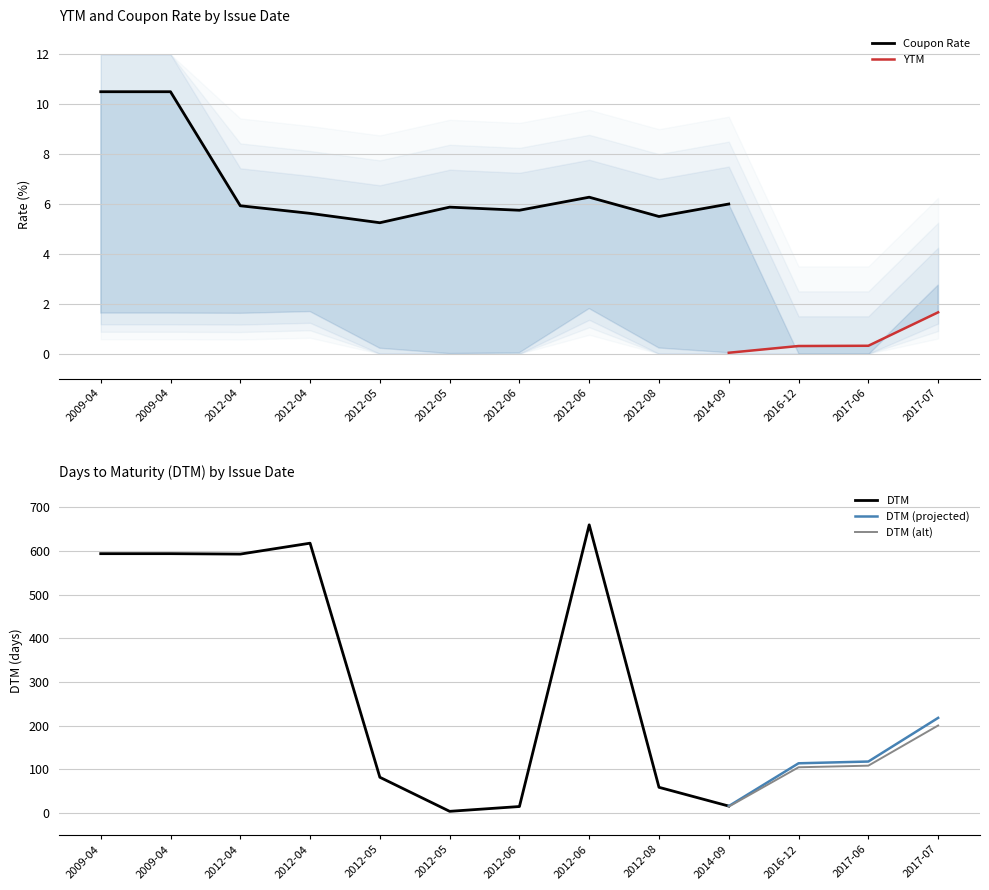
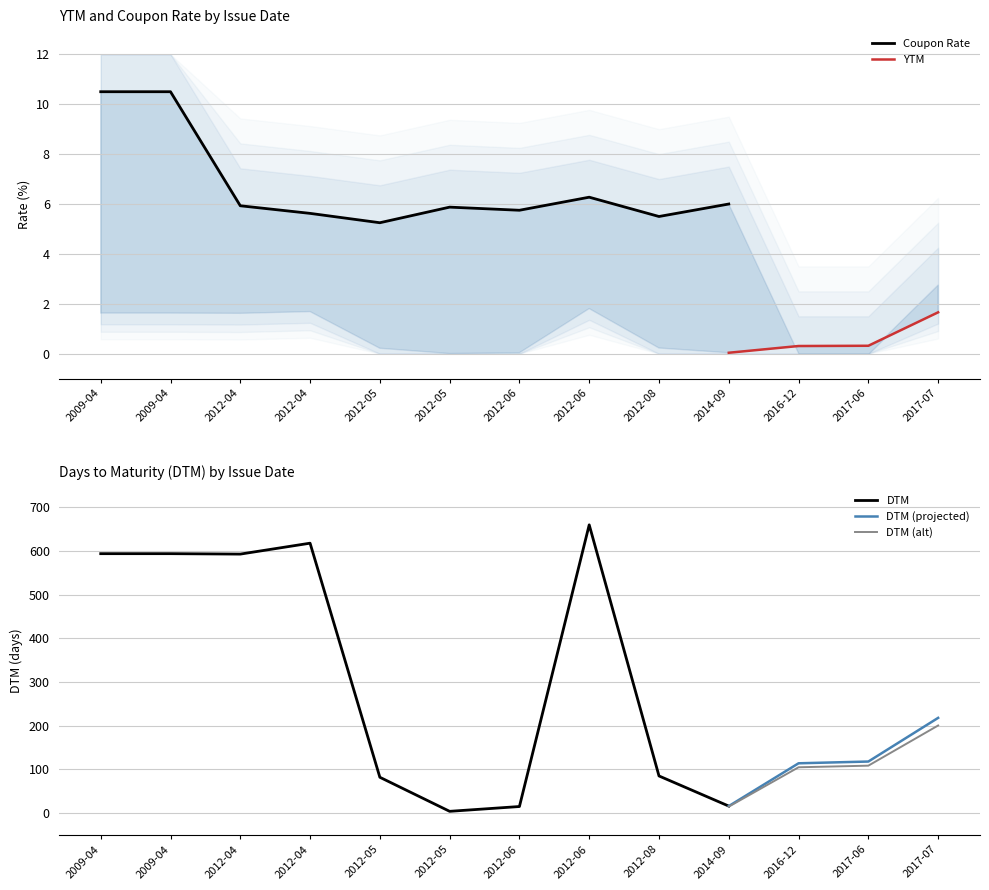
Days to Maturity (DTM) by Issue Date, DTM, 2012-08: 60 -> 90
